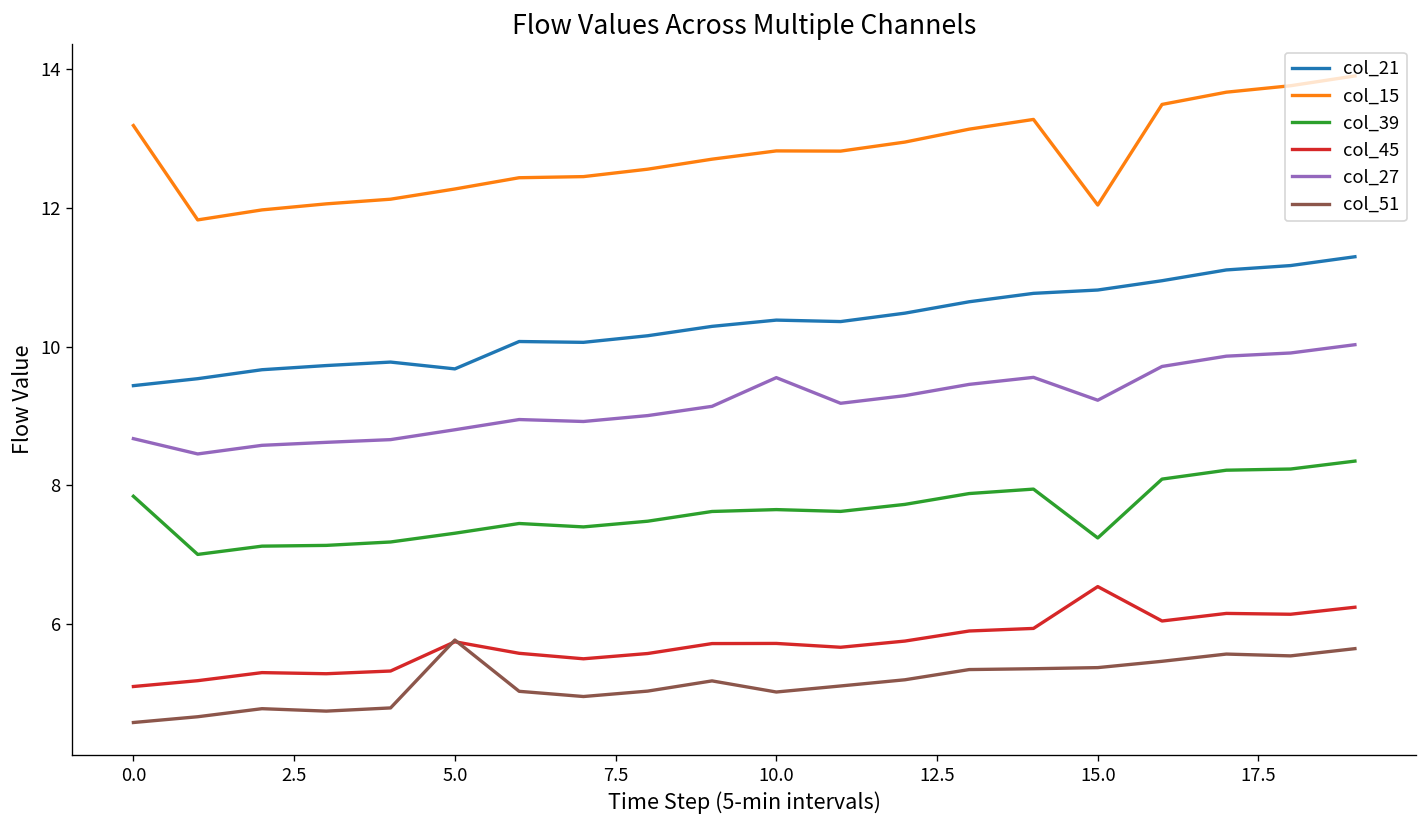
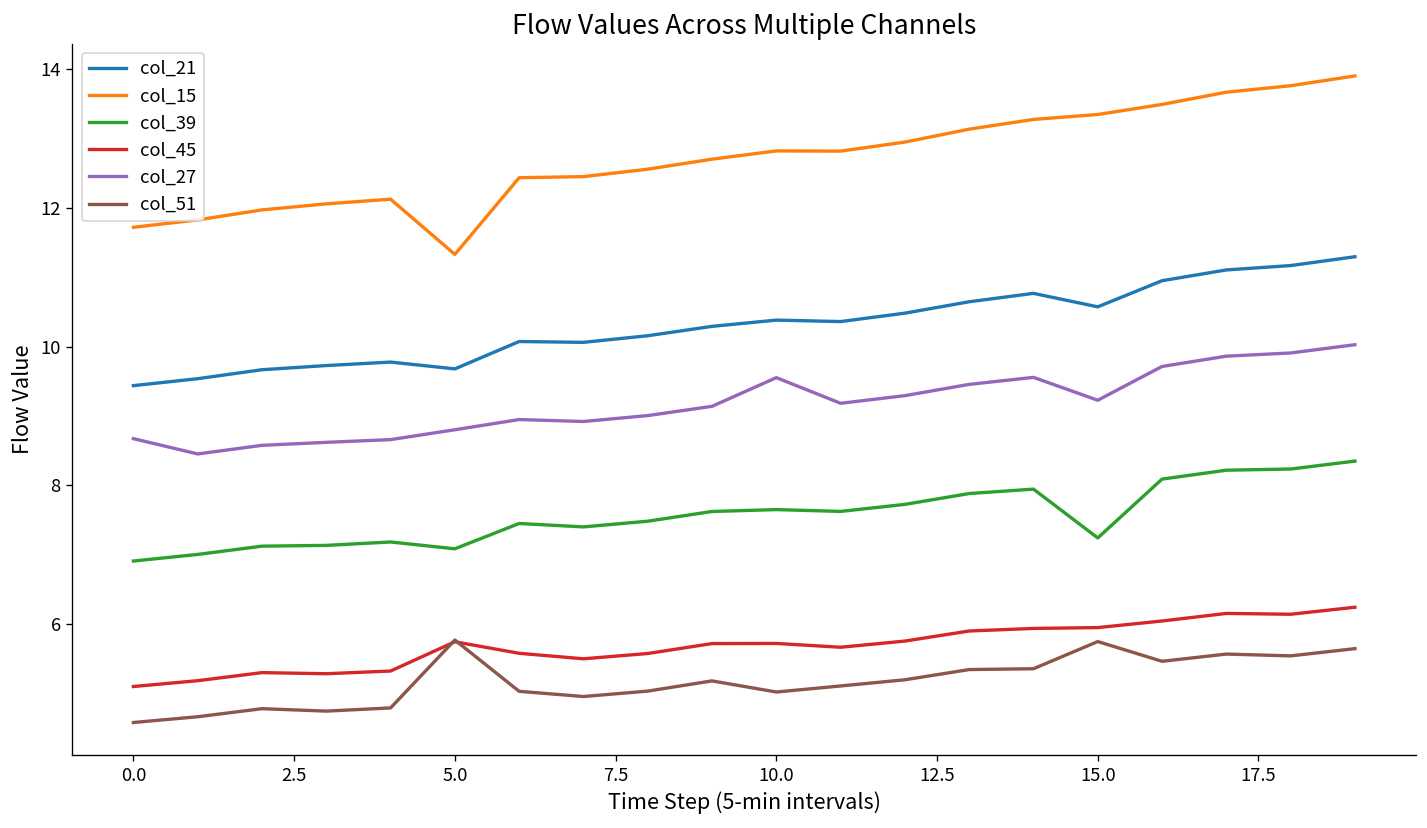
col_15, 0.0: 13.2 -> 11.7
col_39, 0.0: 7.8 -> 6.9
col_15, 5.0: 12.3 -> 11.3
col_39, 5.0: 7.3 -> 7.1
col_21, 15.0: 10.8 -> 10.6
col_15, 15.0: 12.0 -> 13.3
col_45, 15.0: 6.5 -> 6.0
col_51, 15.0: 5.4 -> 5.8
